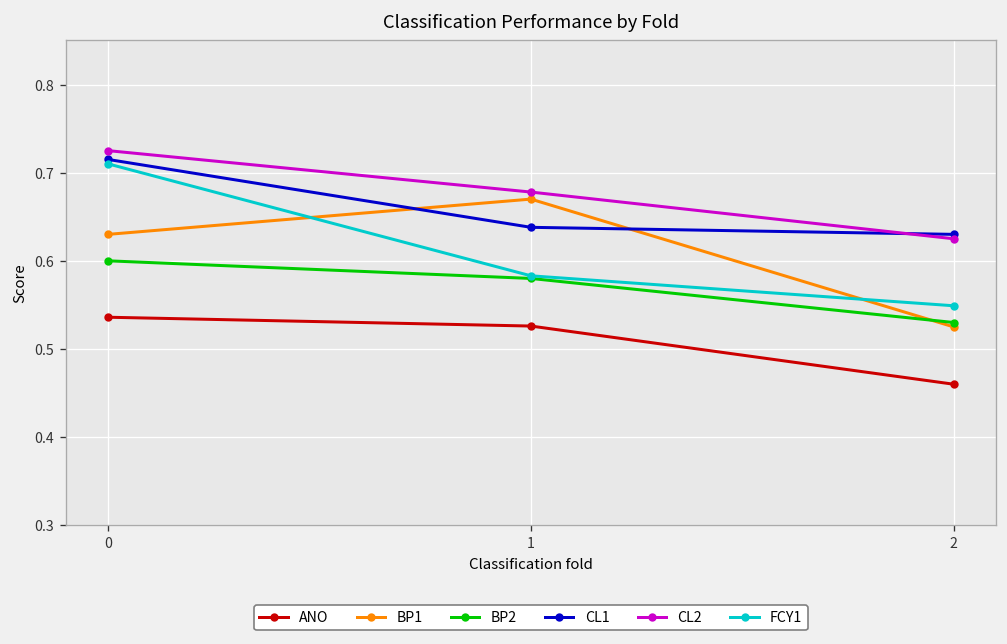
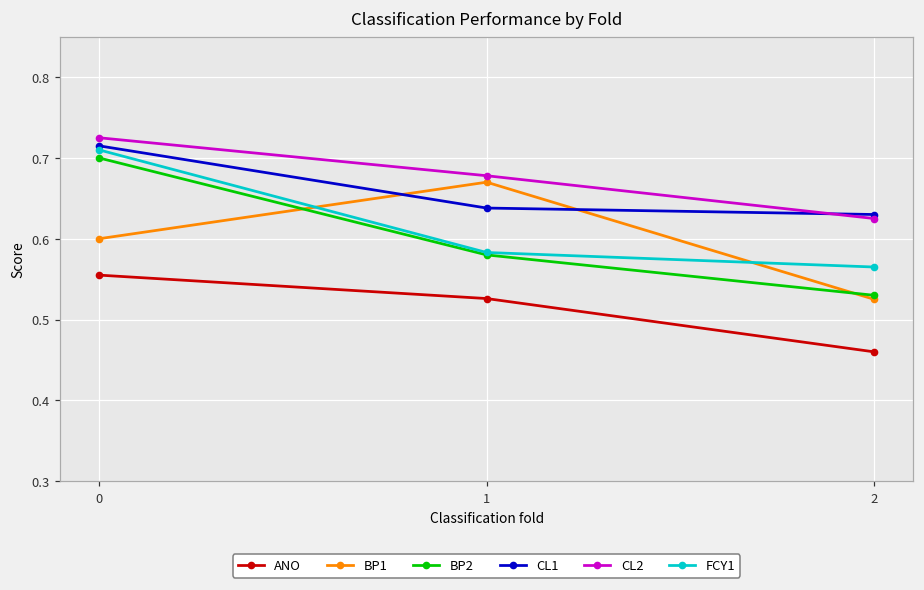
ANO, 0: 0.54 -> 0.56
BP1, 0: 0.63 -> 0.60
BP2, 0: 0.6 -> 0.7
FCY1, 2: 0.55 -> 0.57
